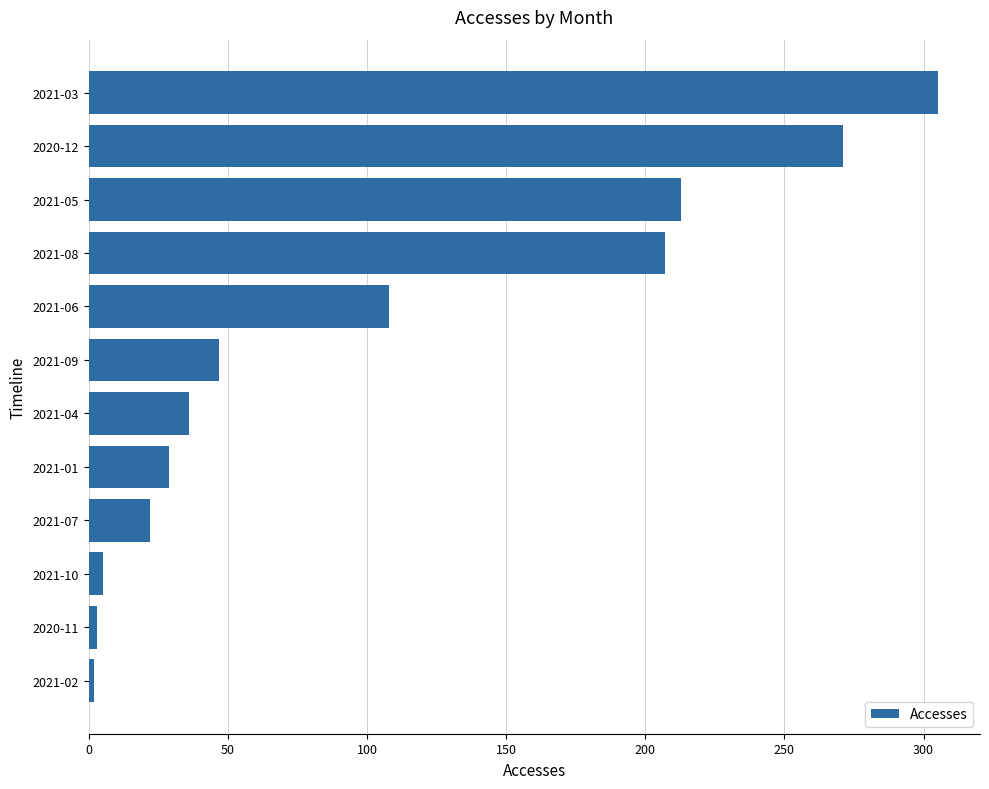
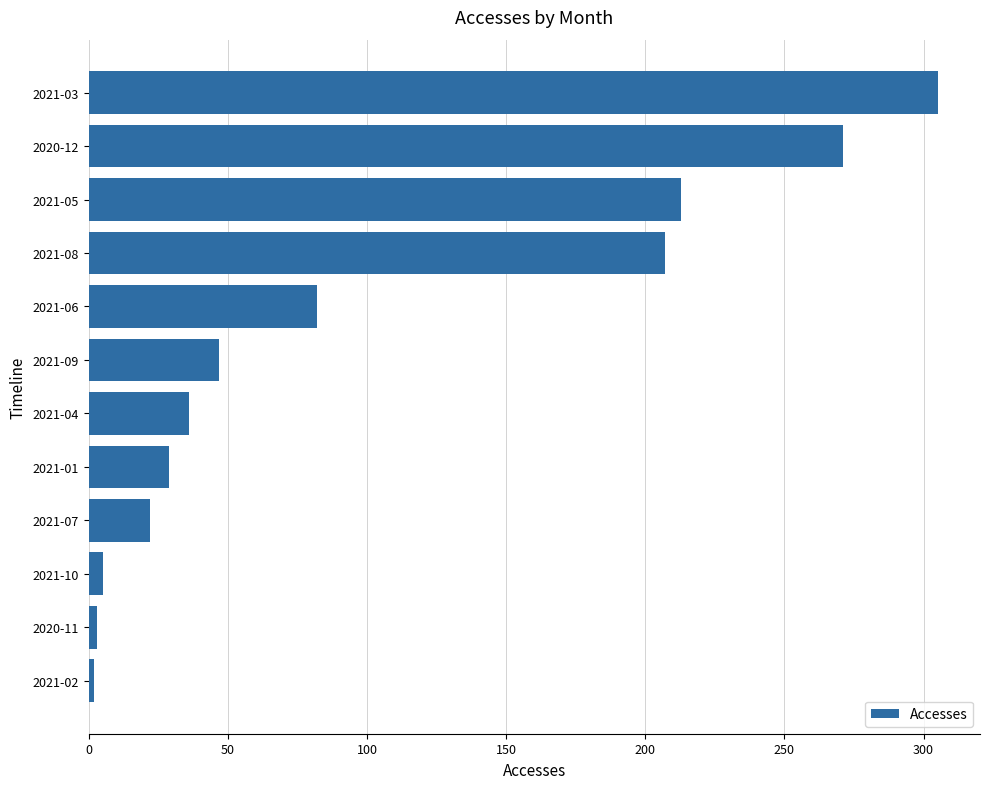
2021-06: 108 -> 82
